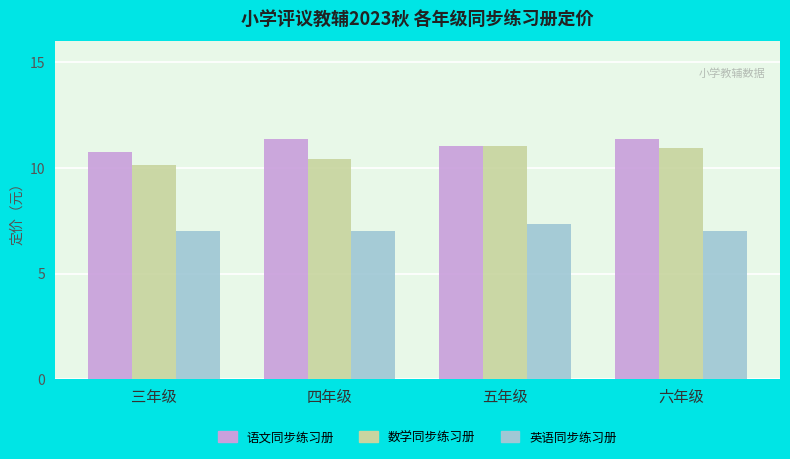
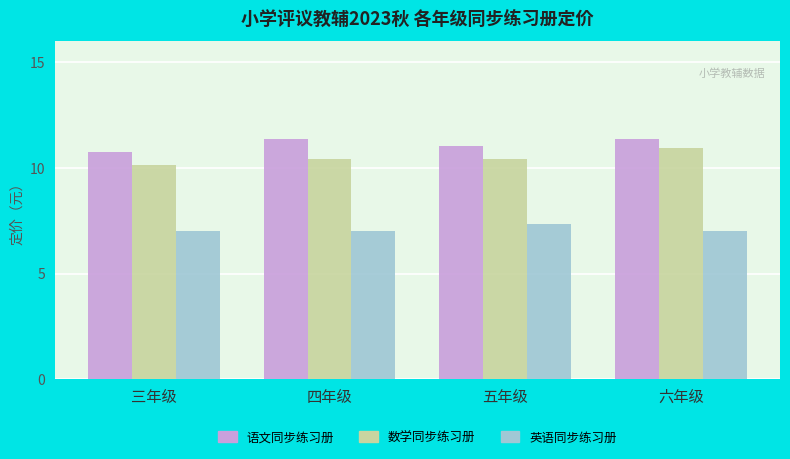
数学同步练习册, 五年级: 11.1 -> 10.5
